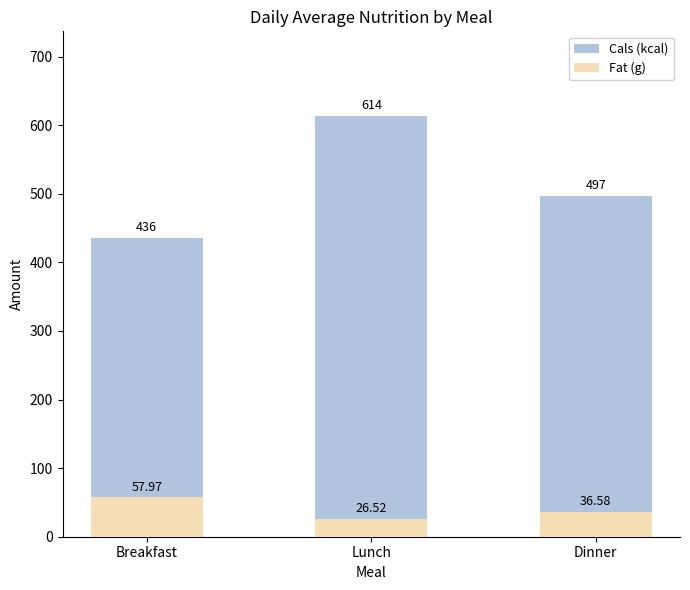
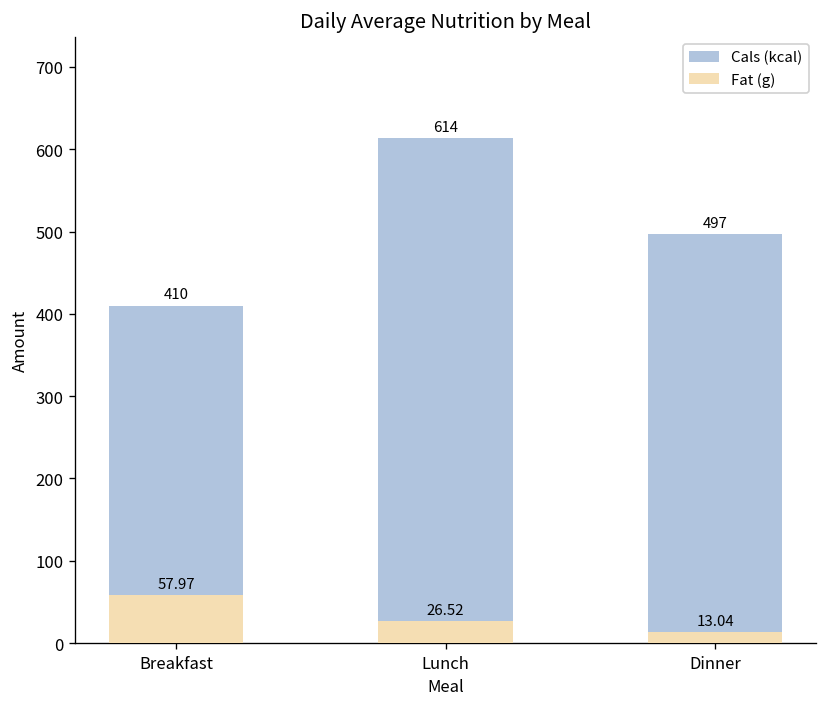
Cals (kcal), Breakfast: 436 -> 410
Fat (g), Dinner: 36.58 -> 13.04
